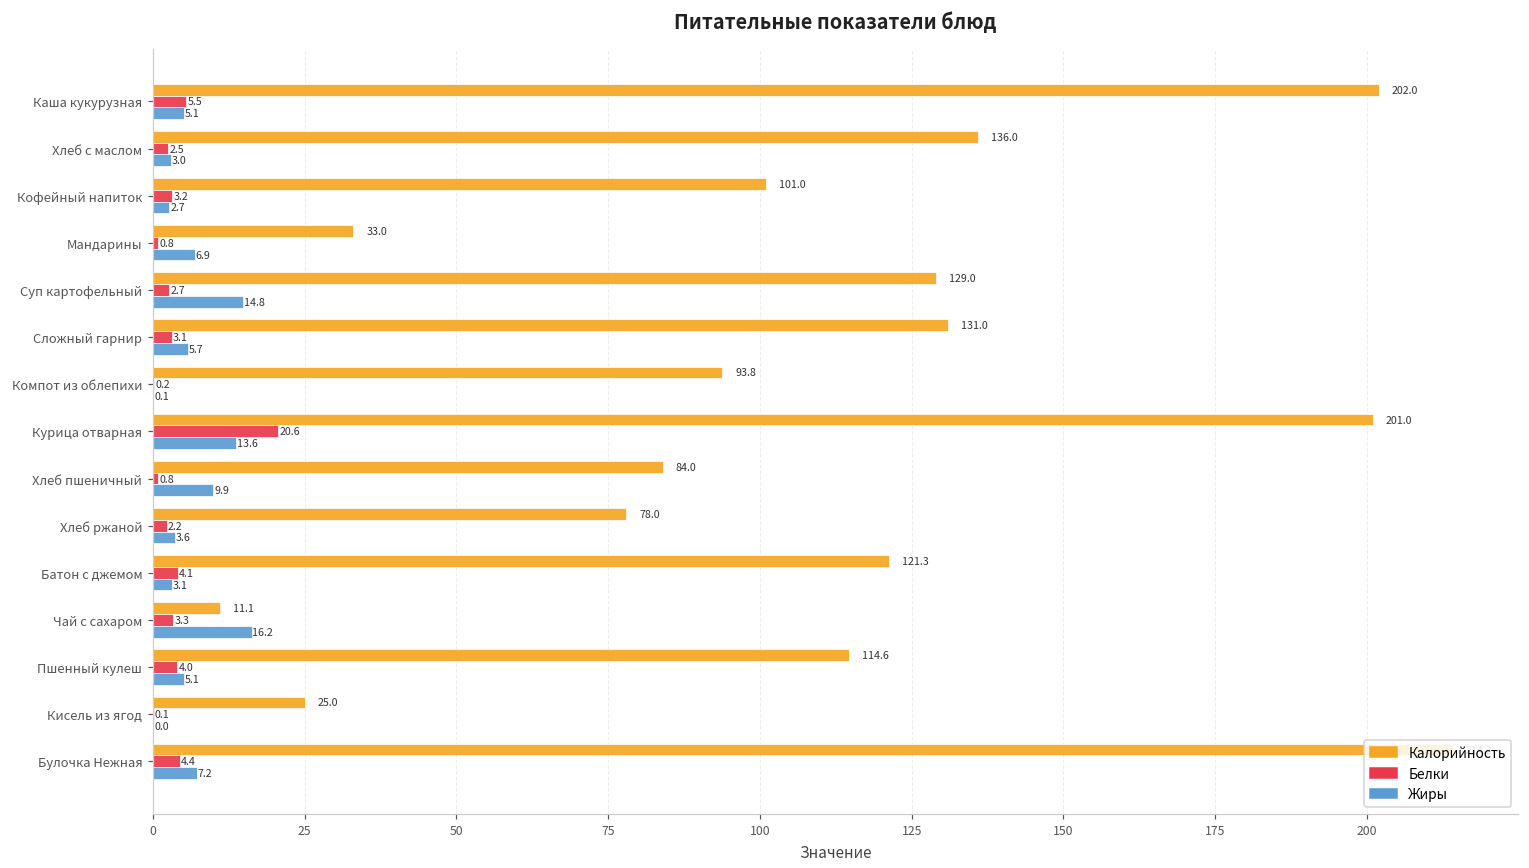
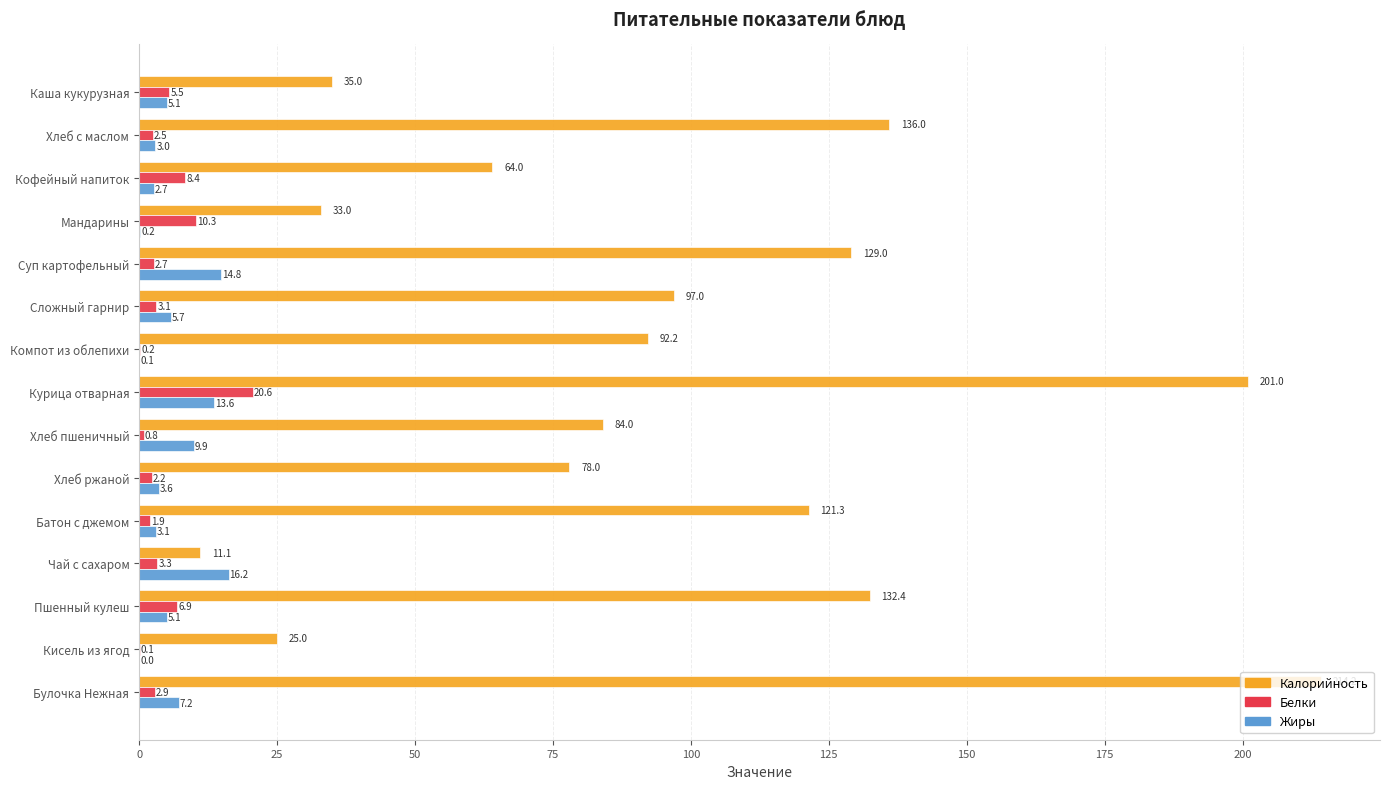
Калорийность, Каша кукурузная: 202.0 -> 35.0
Калорийность, Кофейный напиток: 101.0 -> 64.0
Белки, Кофейный напиток: 3.2 -> 8.4
Белки, Мандарины: 0.8 -> 10.3
Жиры, Мандарины: 6.9 -> 0.2
Калорийность, Сложный гарнир: 131.0 -> 97.0
Калорийность, Компот из облепихи: 93.8 -> 92.2
Белки, Батон с джемом: 4.1 -> 1.9
Калорийность, Пшенный кулеш: 114.6 -> 132.4
Белки, Пшенный кулеш: 4.0 -> 6.9
Белки, Булочка Нежная: 4.4 -> 2.9
